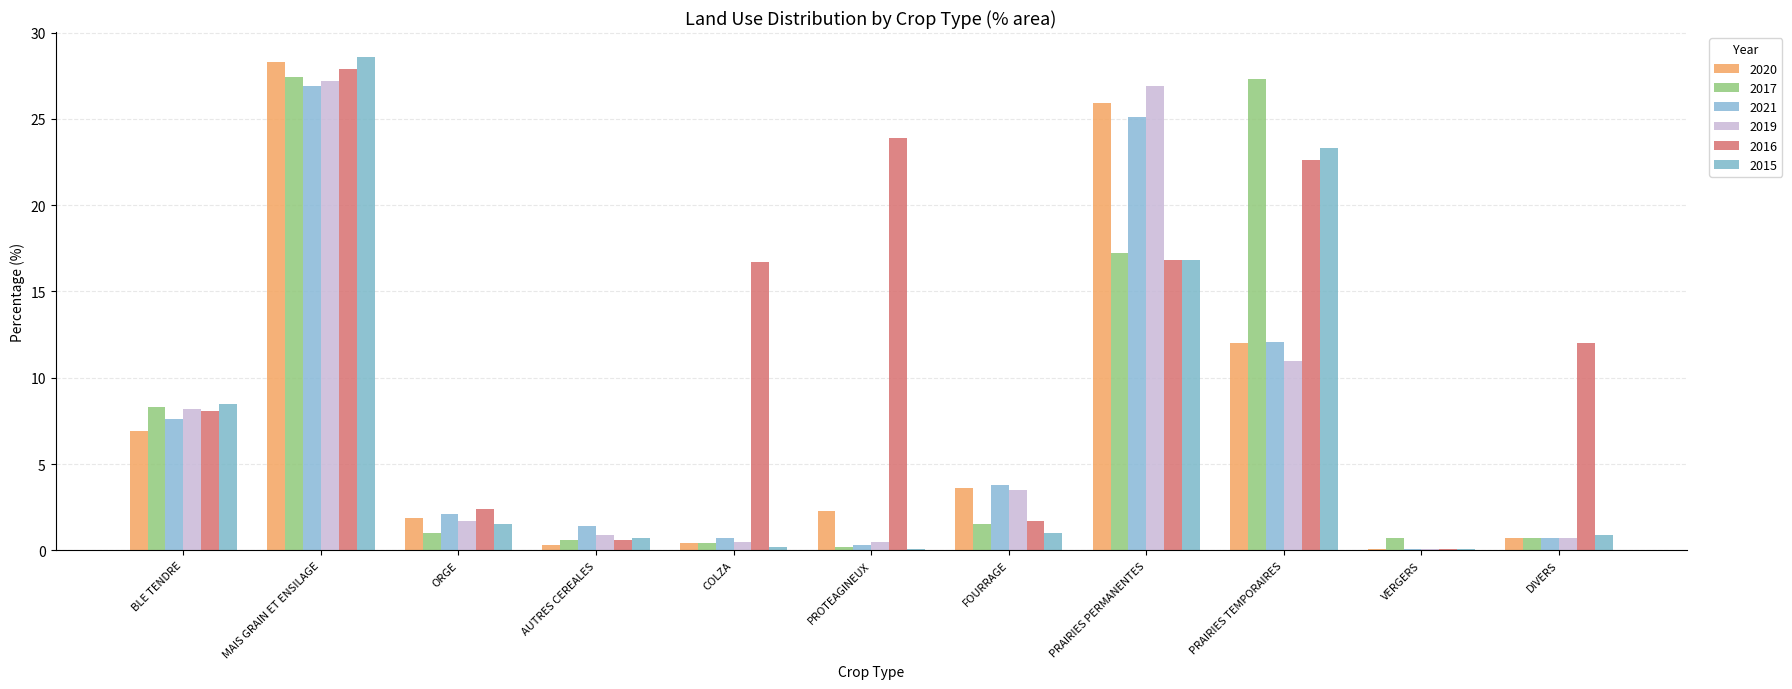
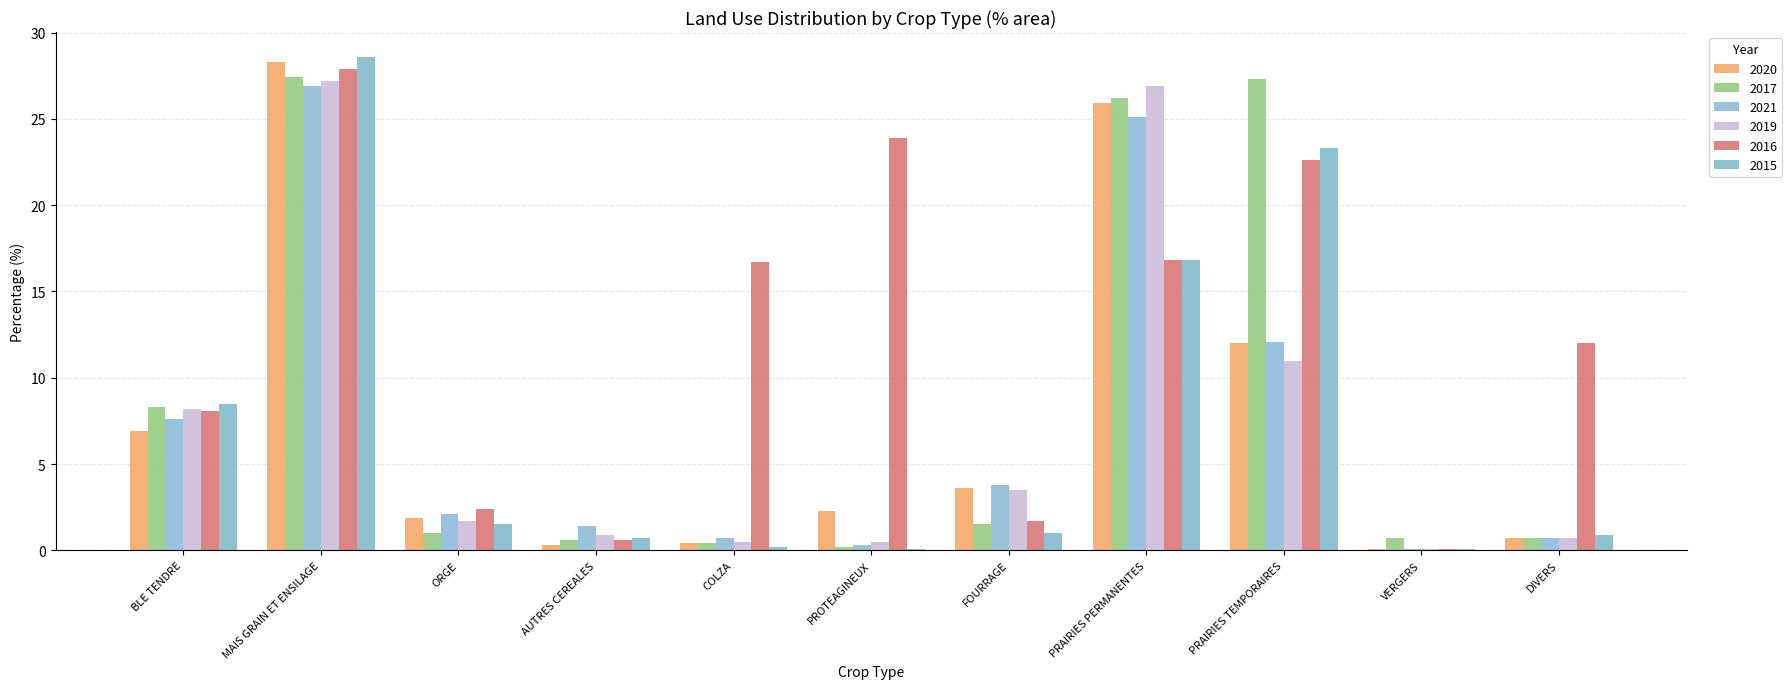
2017, PRAIRIES PERMANENTES: 17.2 -> 26.2
